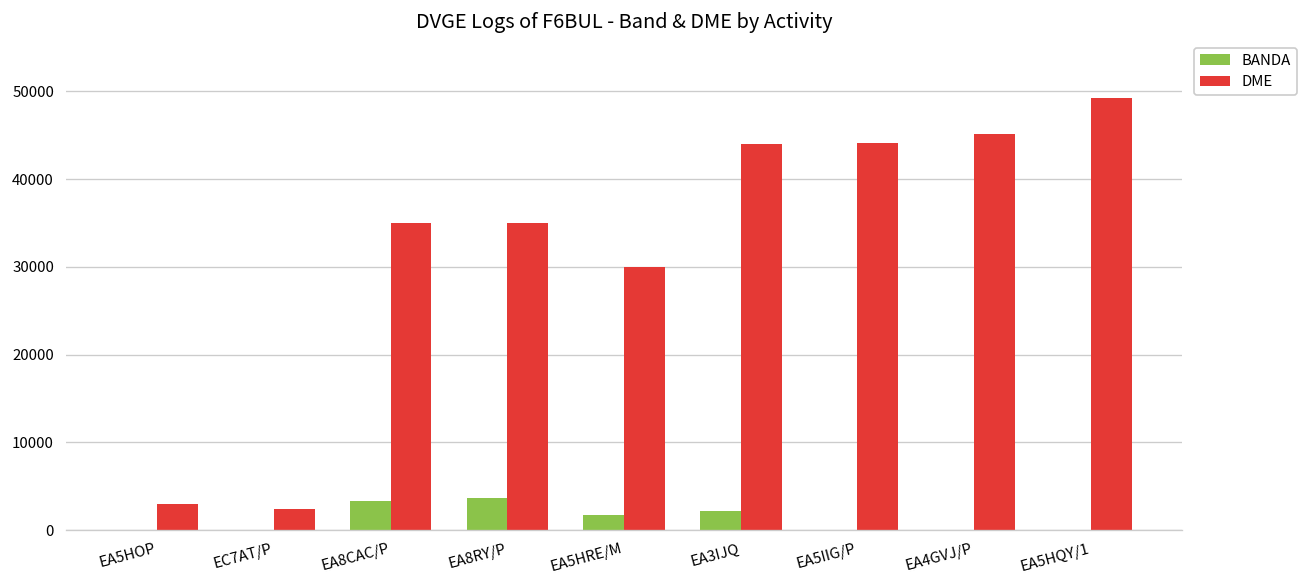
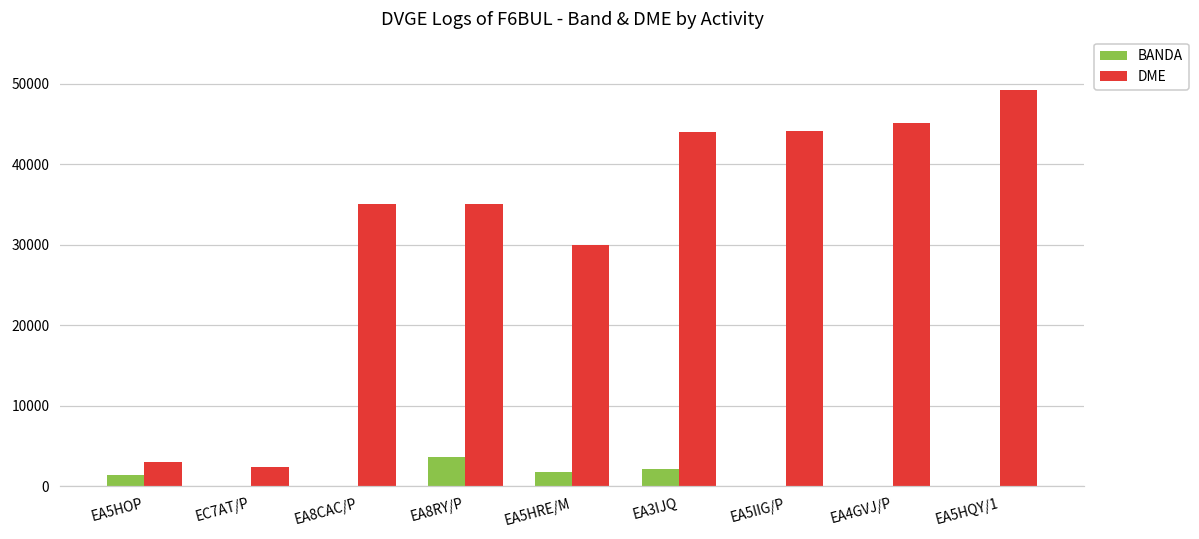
BANDA, EA5HOP: 0 -> 1000
BANDA, EA8CAC/P: 3000 -> 0
